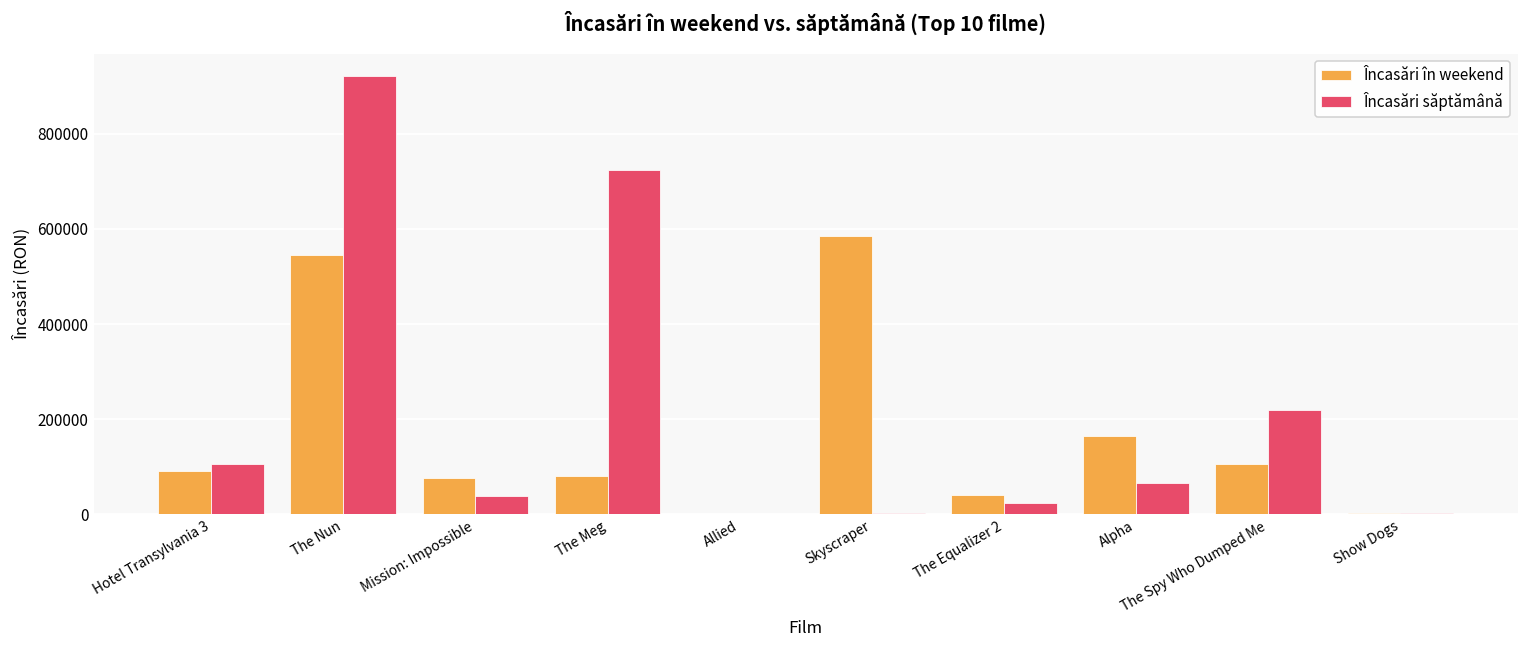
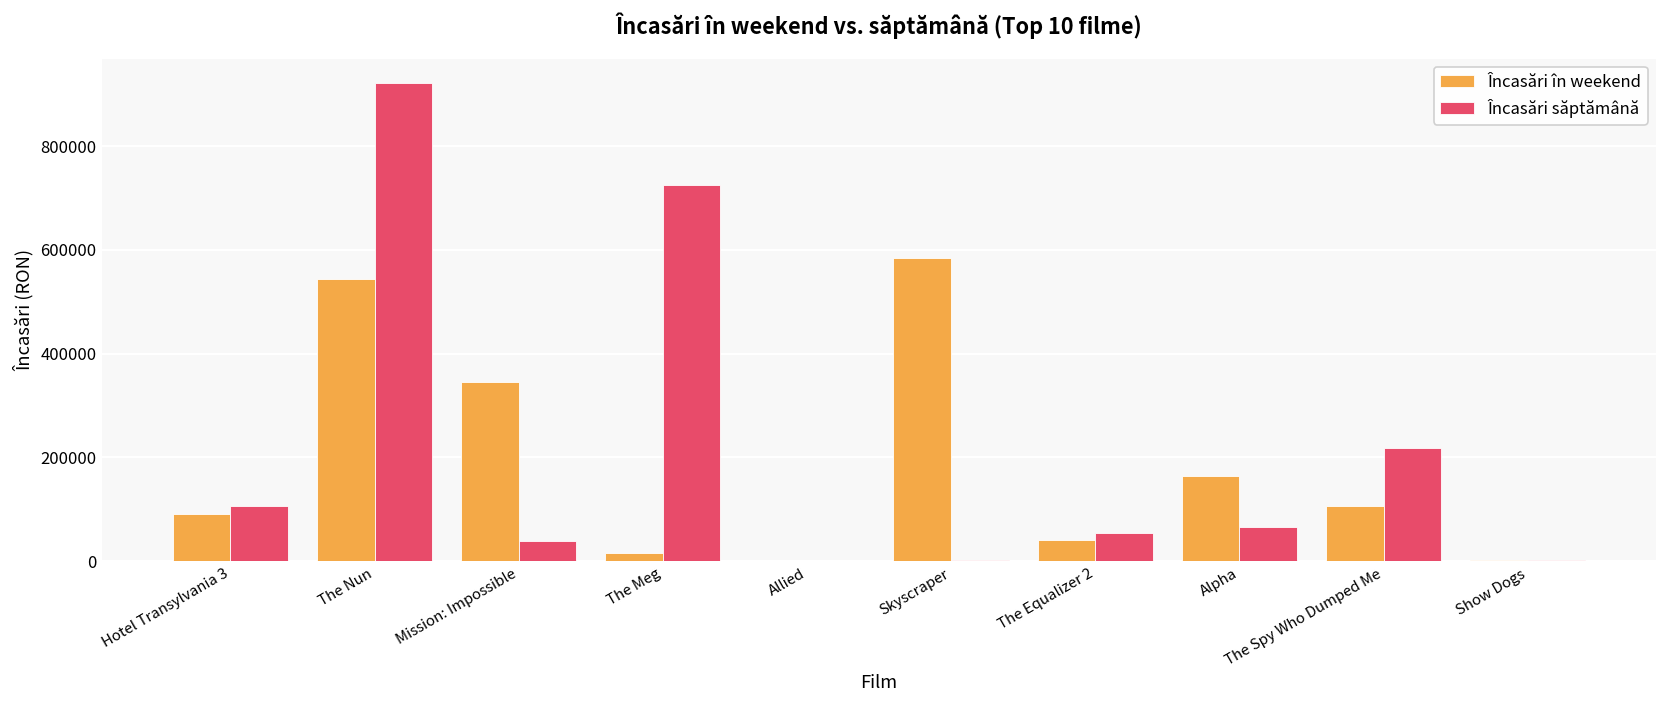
Încasări în weekend, Mission: Impossible: 80000 -> 340000
Încasări în weekend, The Meg: 80000 -> 20000
Încasări săptămână, The Equalizer 2: 20000 -> 50000
